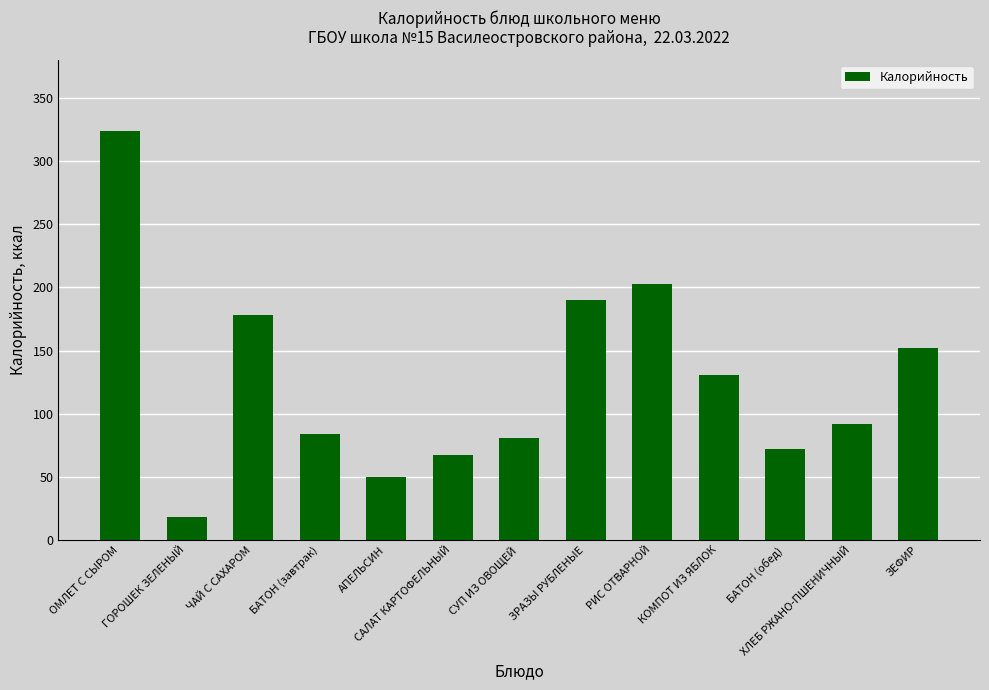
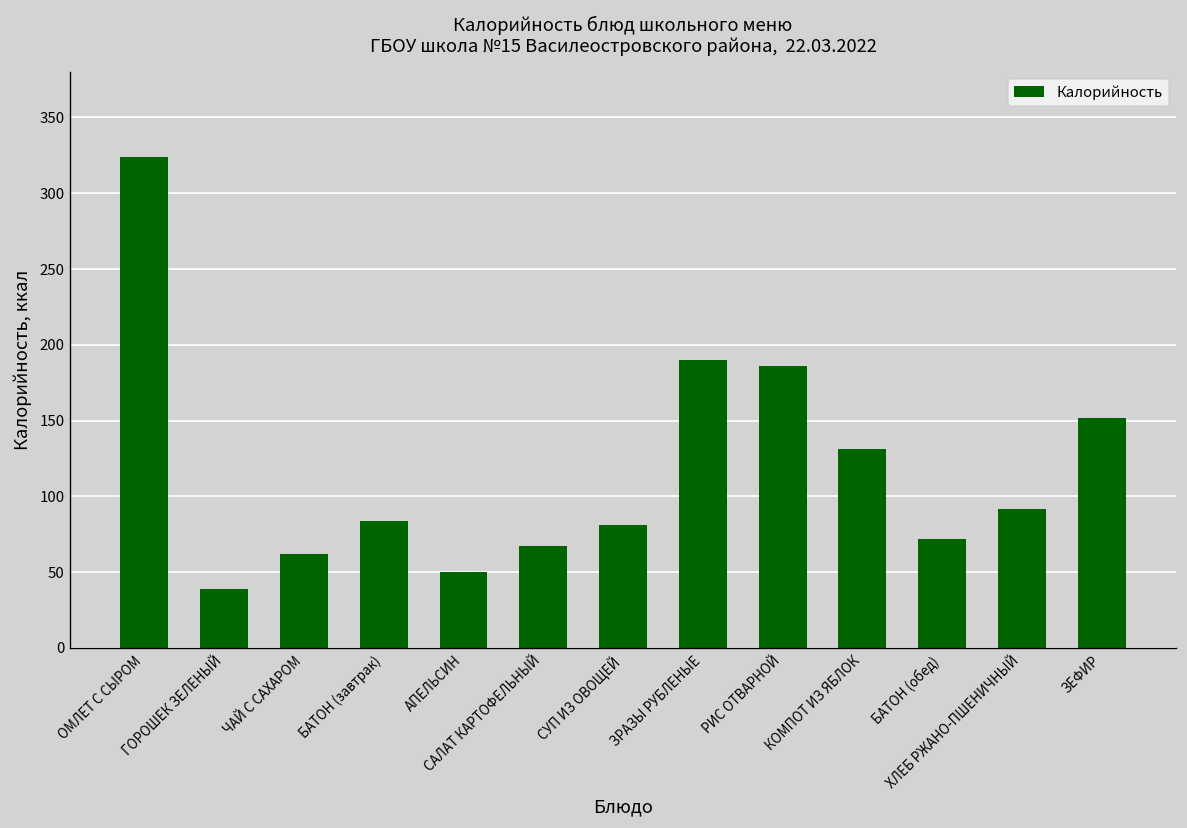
ГОРОШЕК ЗЕЛЕНЫЙ: 18 -> 39
ЧАЙ С САХАРОМ: 178 -> 62
РИС ОТВАРНОЙ: 203 -> 186
